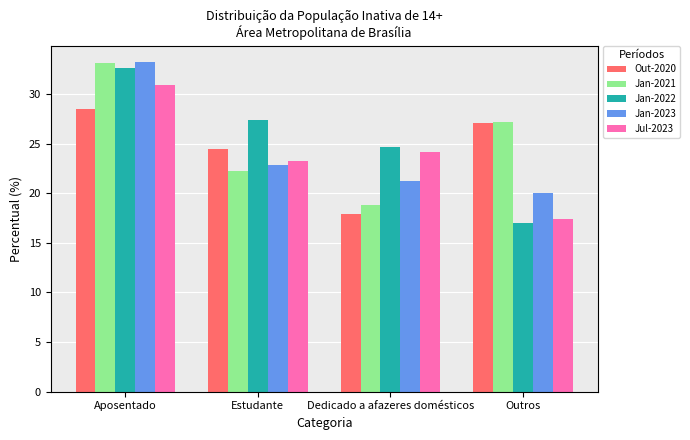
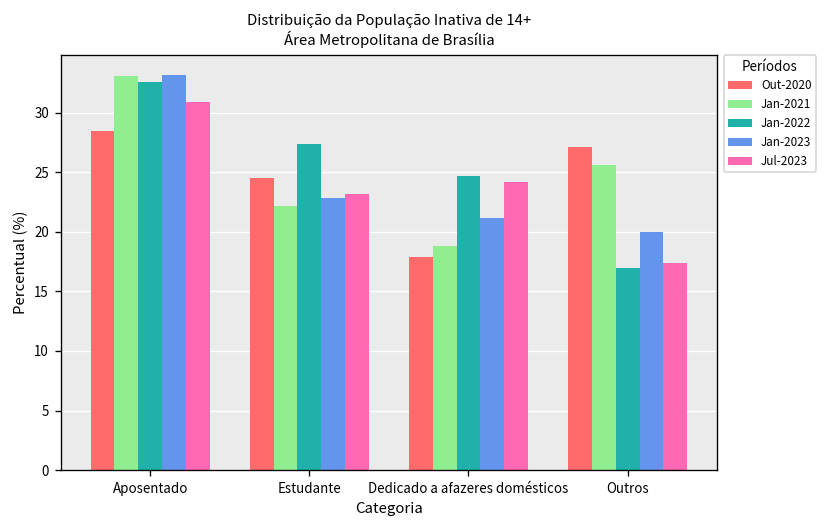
Jan-2021, Outros: 27 -> 26
